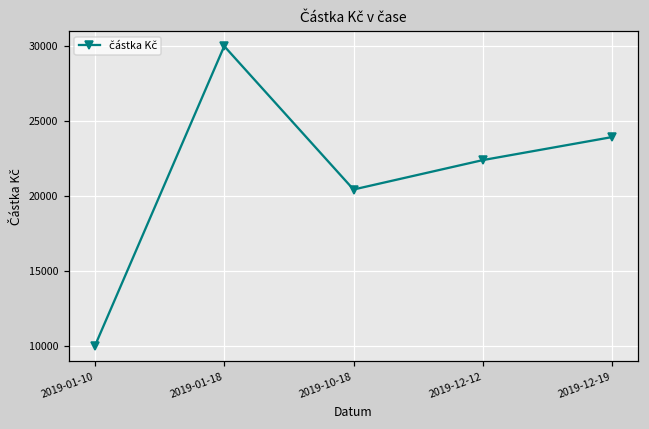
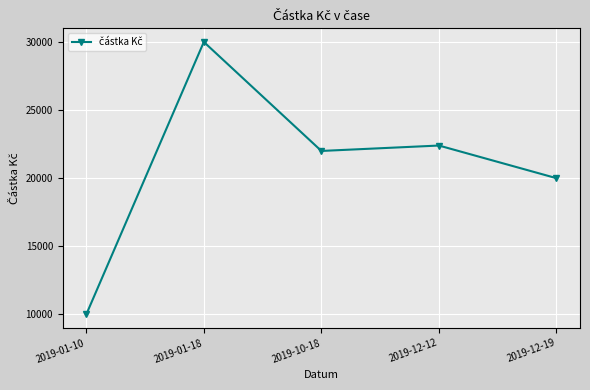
2019-10-18: 20400 -> 22000
2019-12-19: 23900 -> 20000
